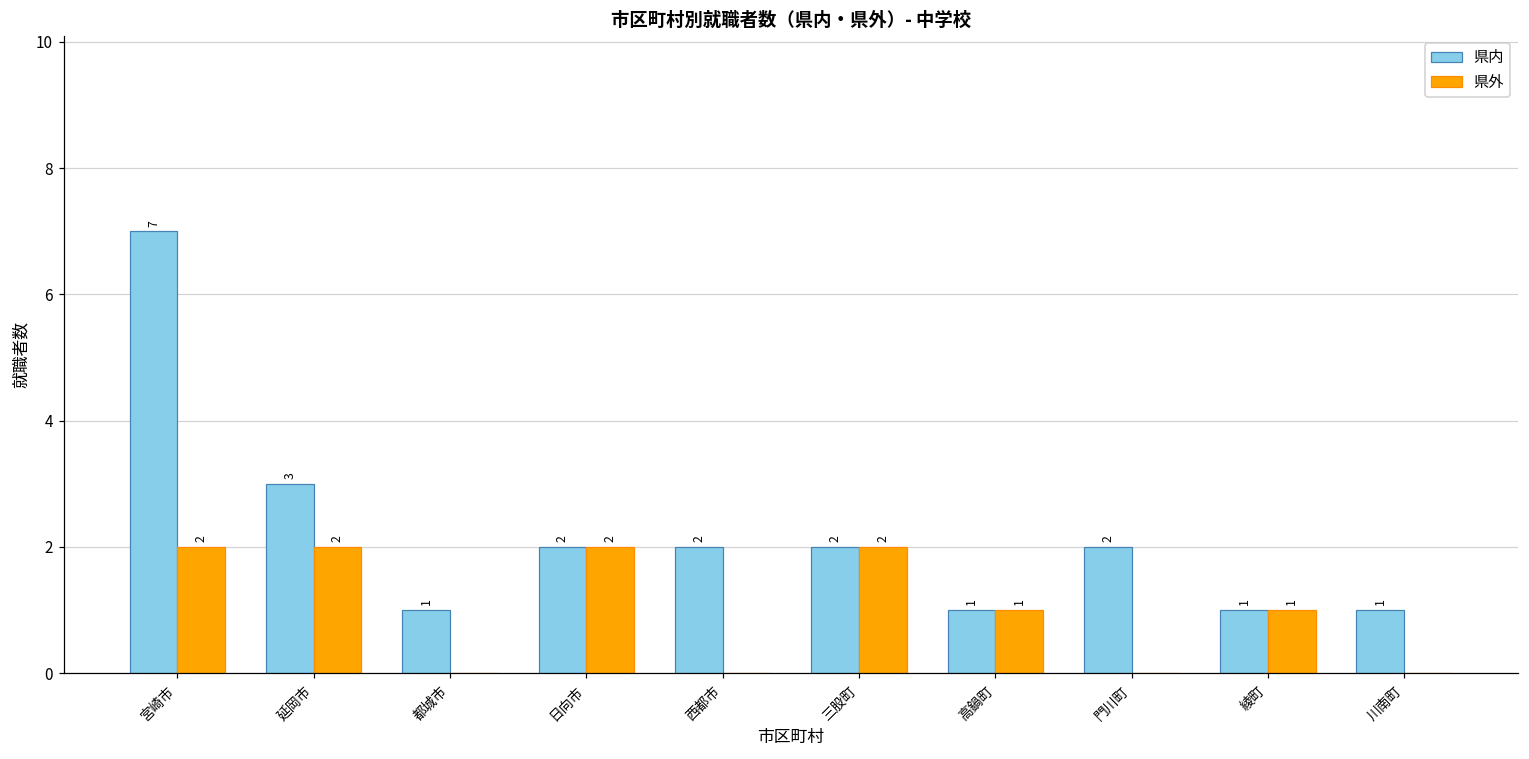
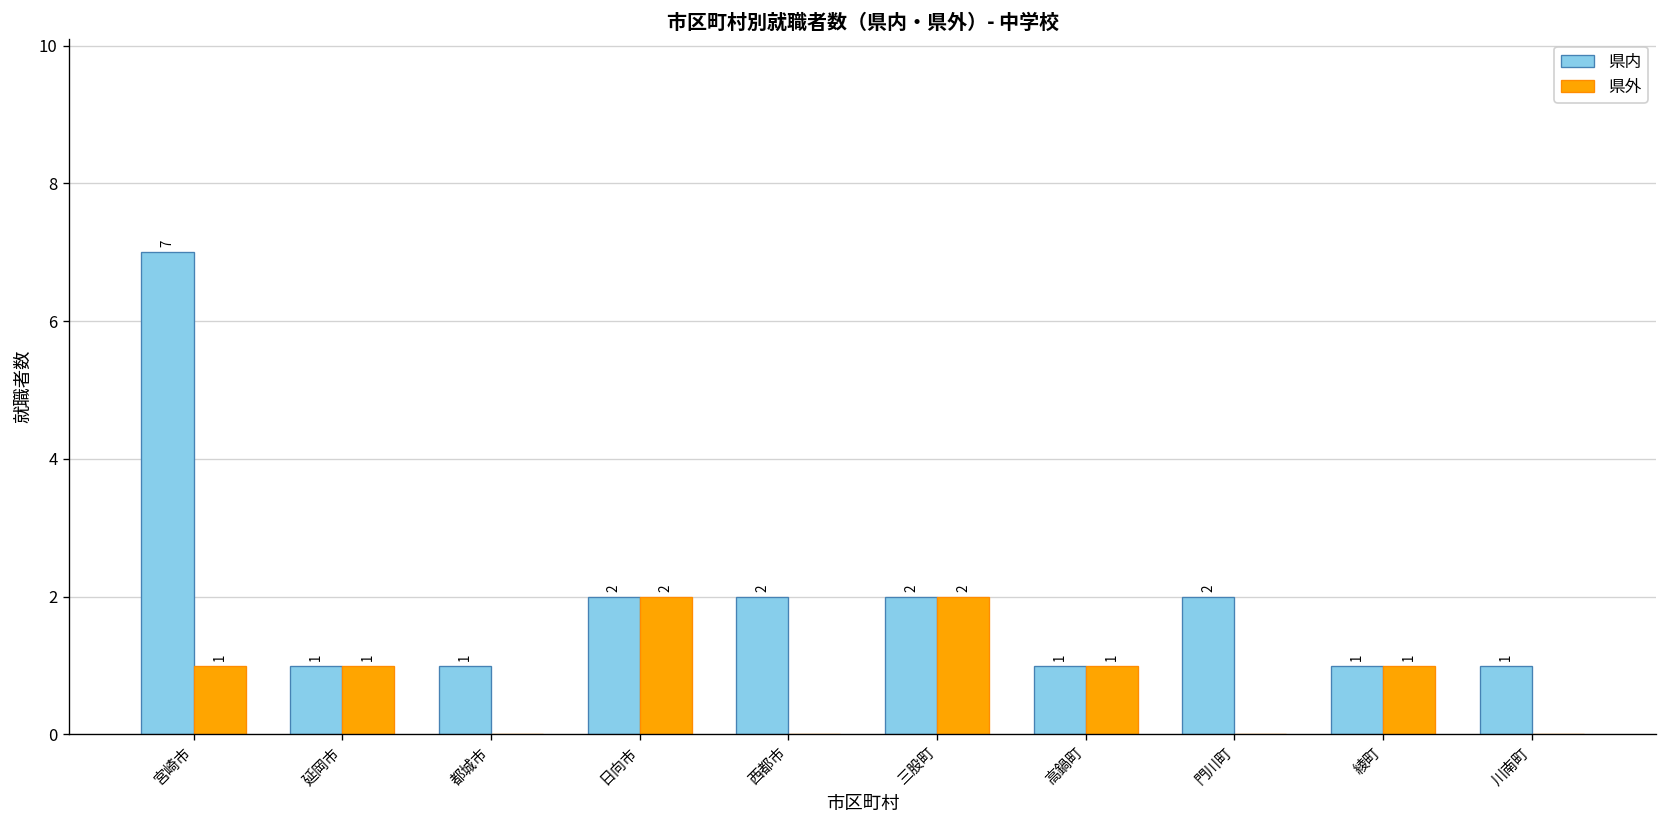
県外, 宮崎市: 2 -> 1
県内, 延岡市: 3 -> 1
県外, 延岡市: 2 -> 1
